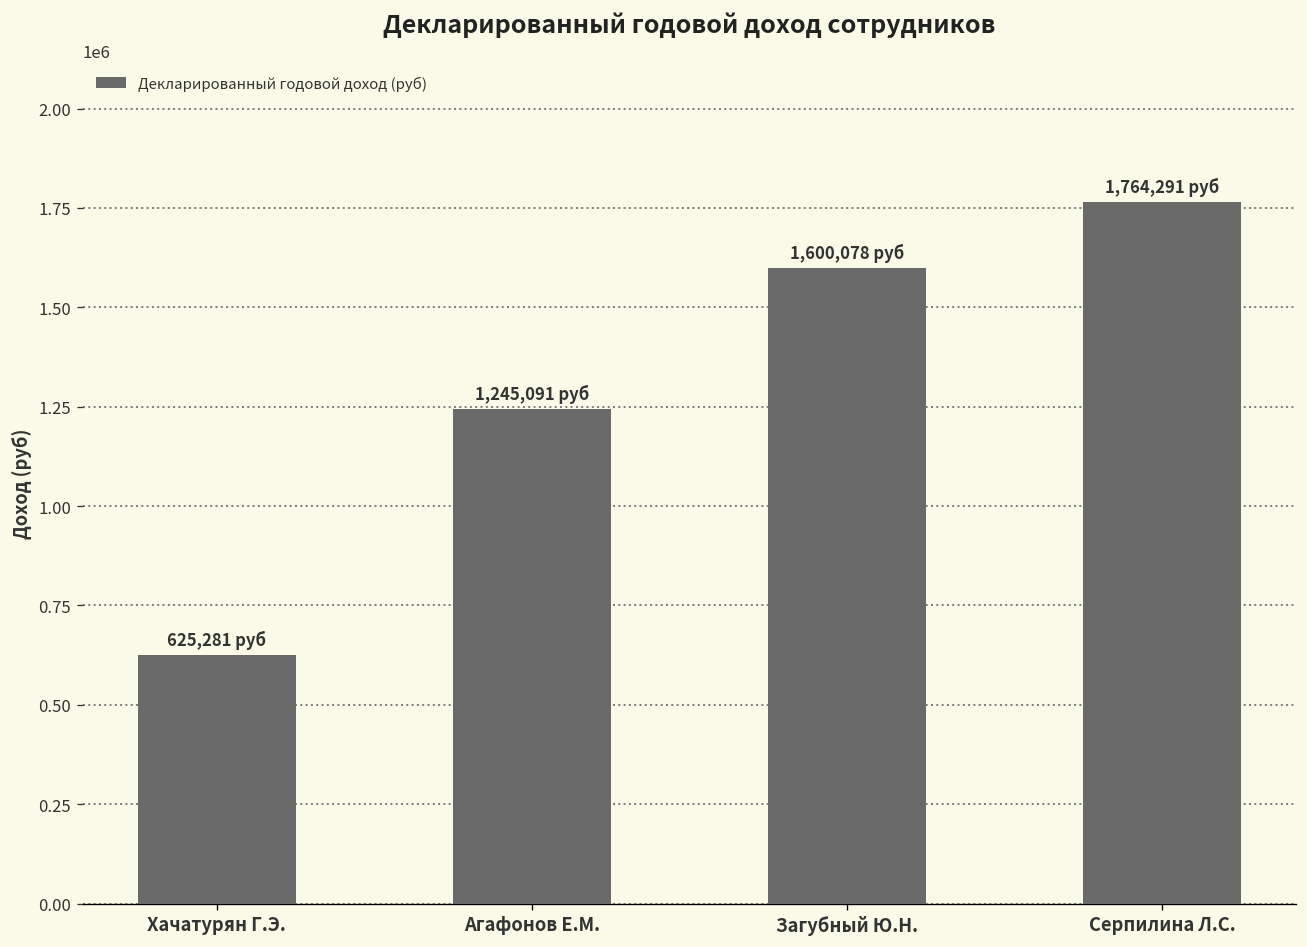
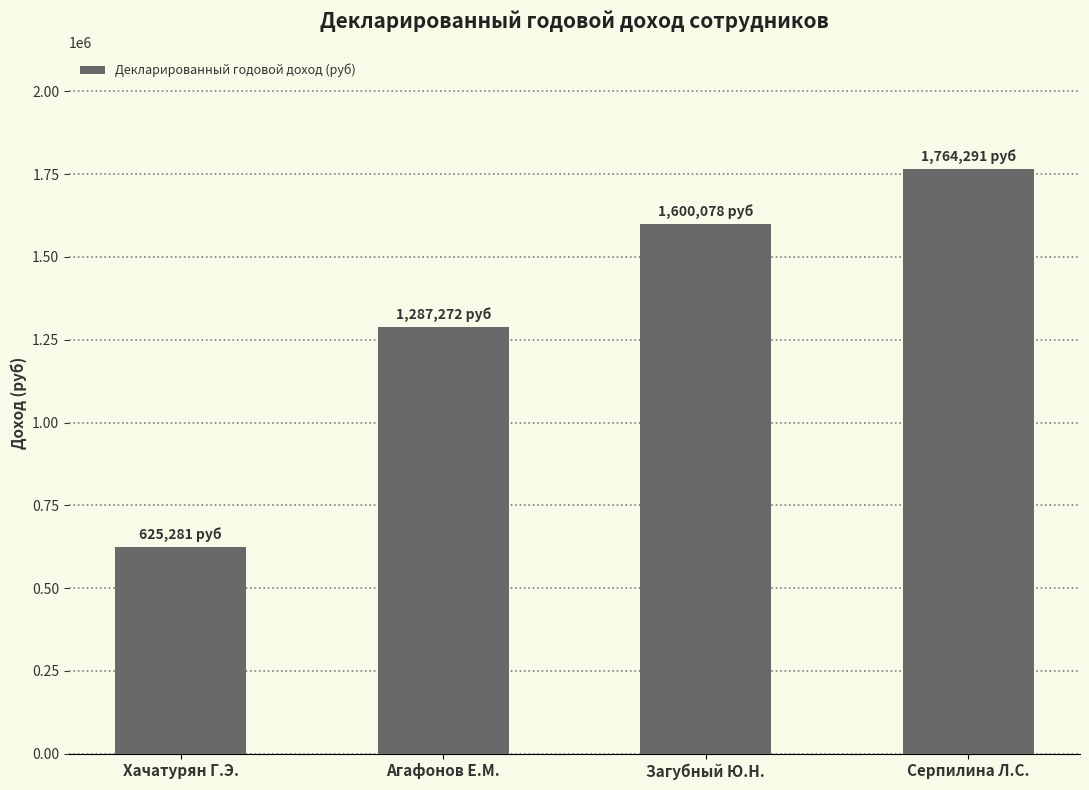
Агафонов Е.М.: 1,245,091 -> 1,287,272
